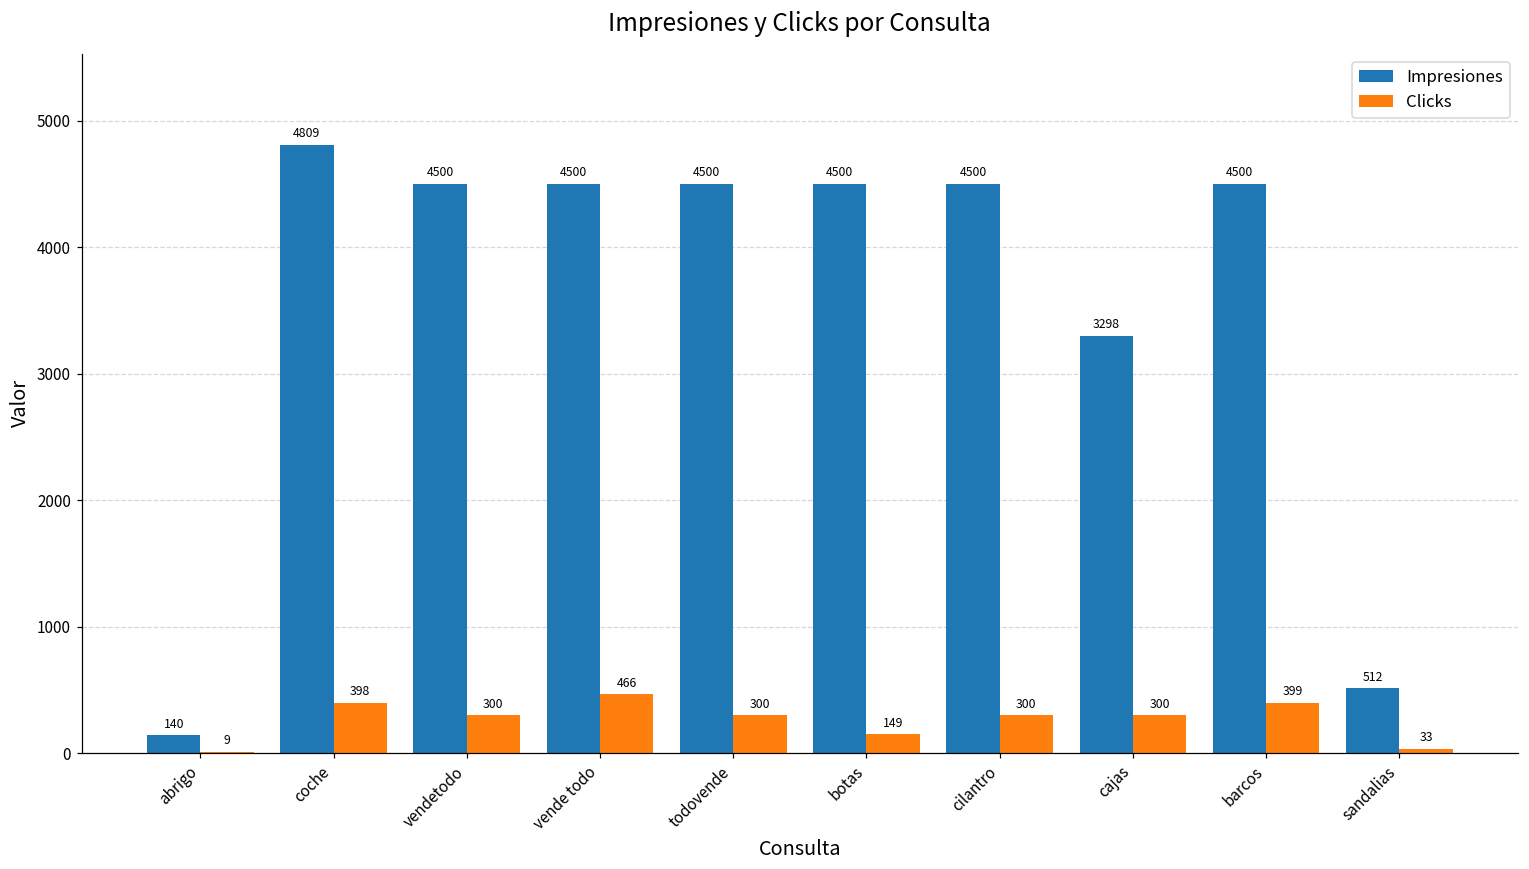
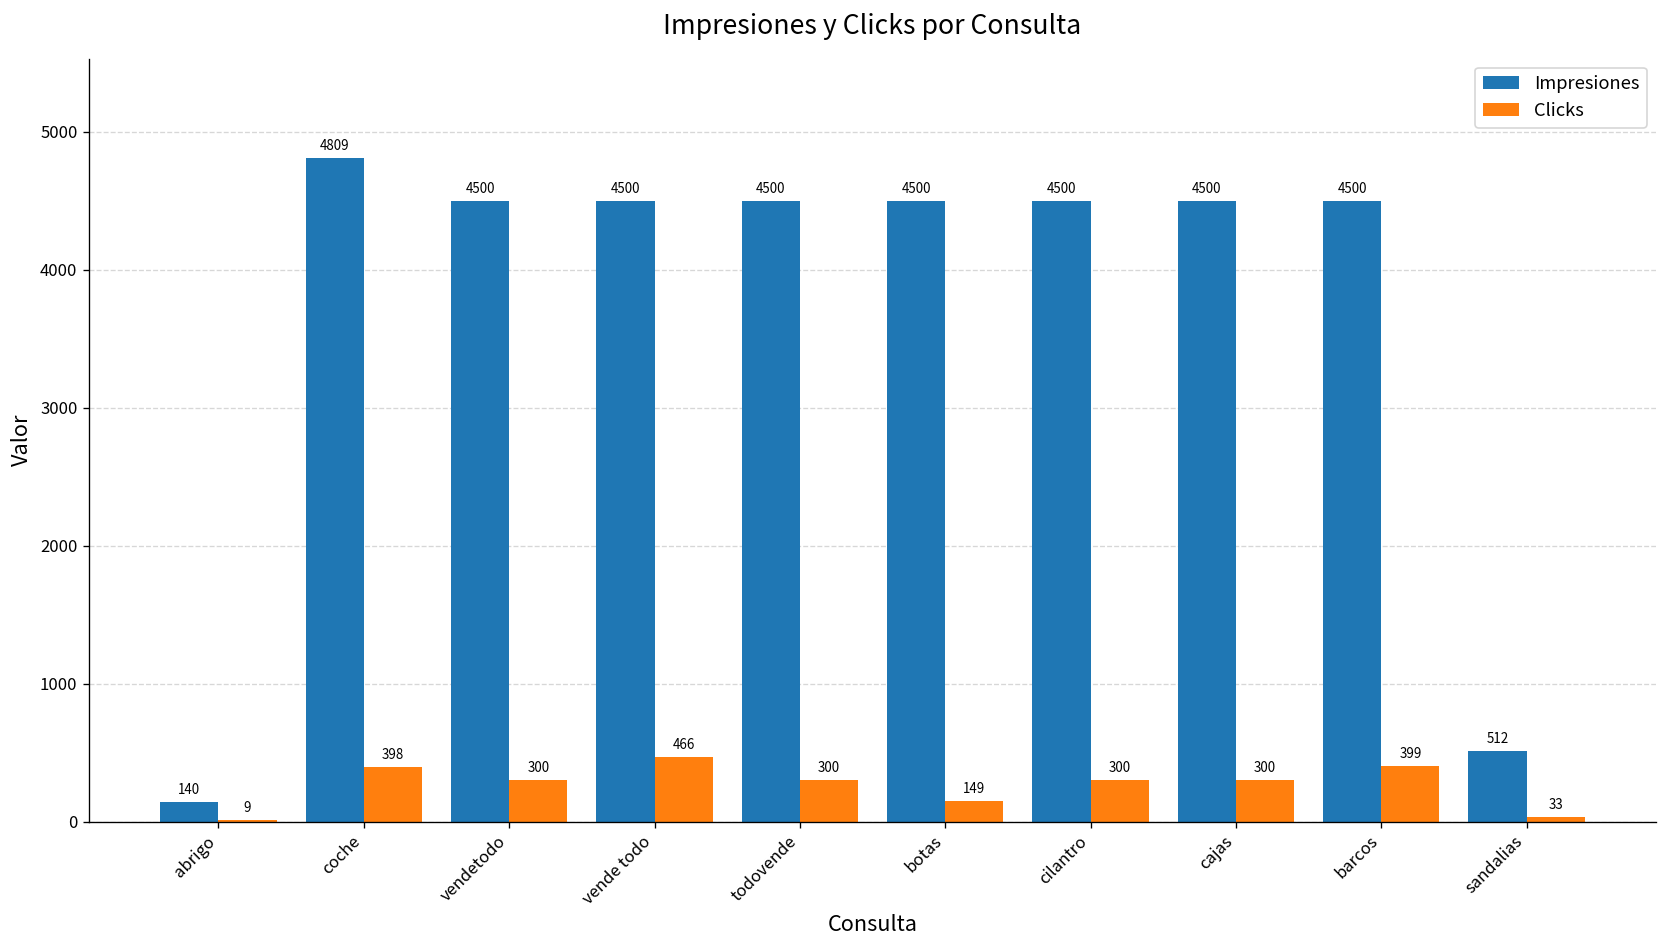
Impresiones, cajas: 3298 -> 4500
